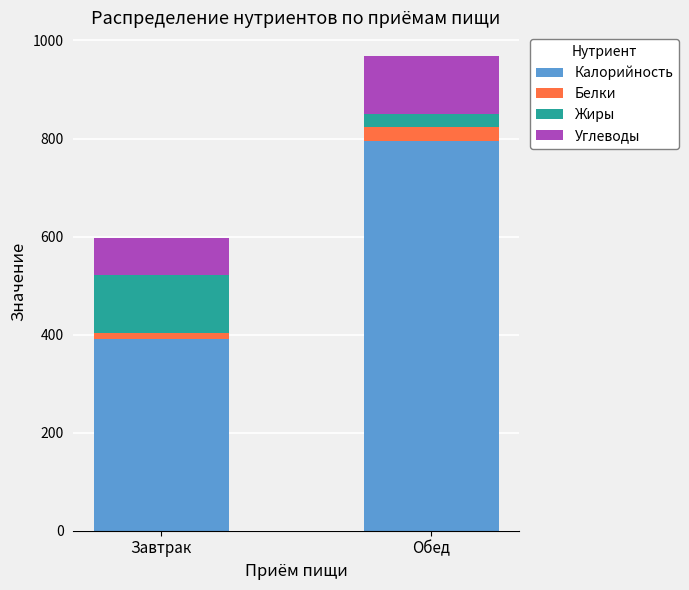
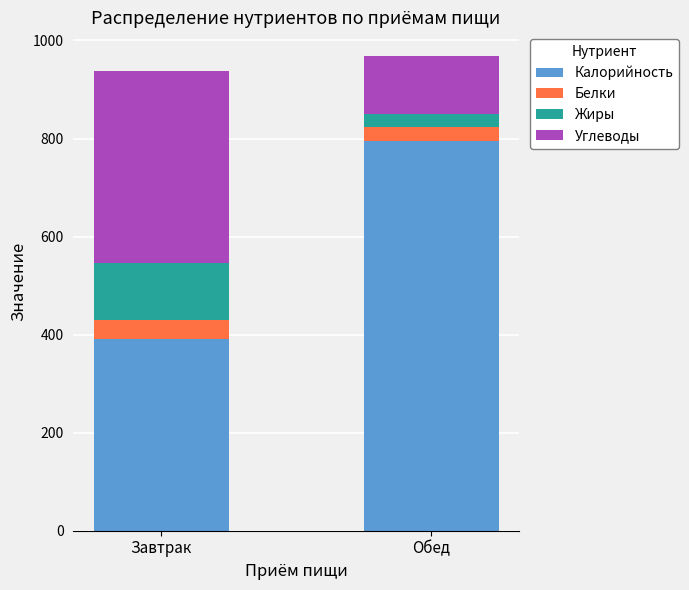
Белки, Завтрак: 10 -> 40
Углеводы, Завтрак: 80 -> 390
